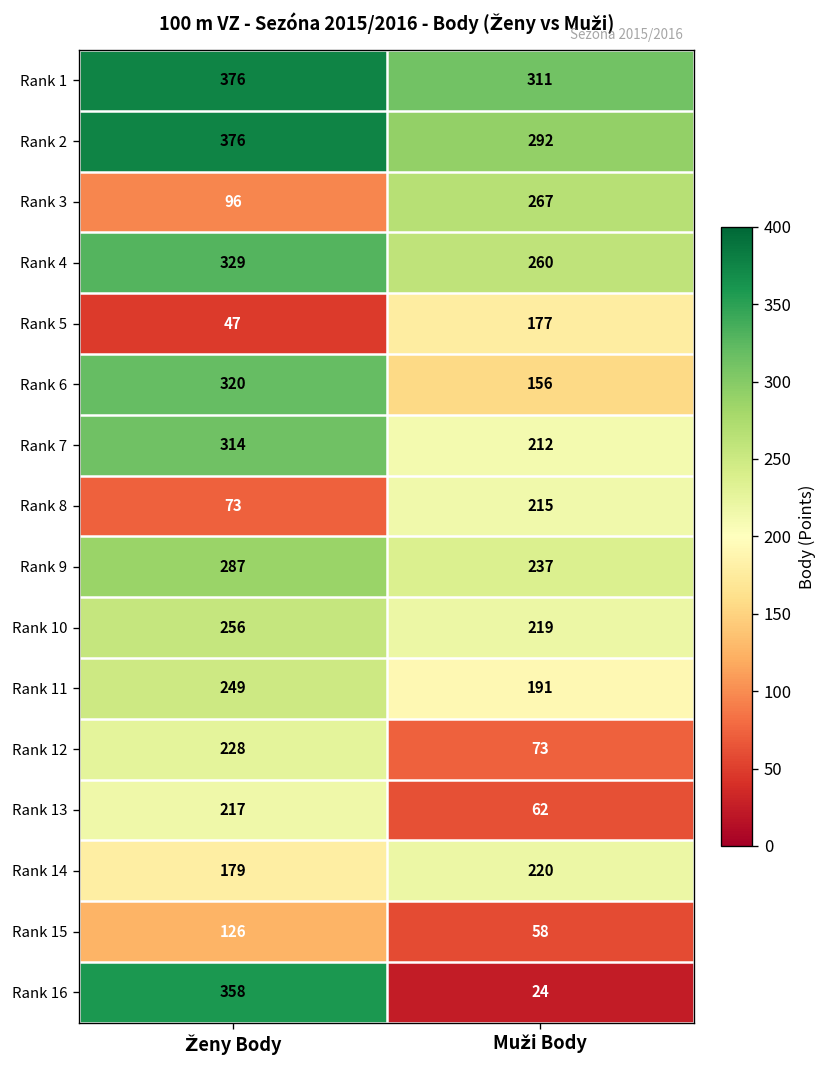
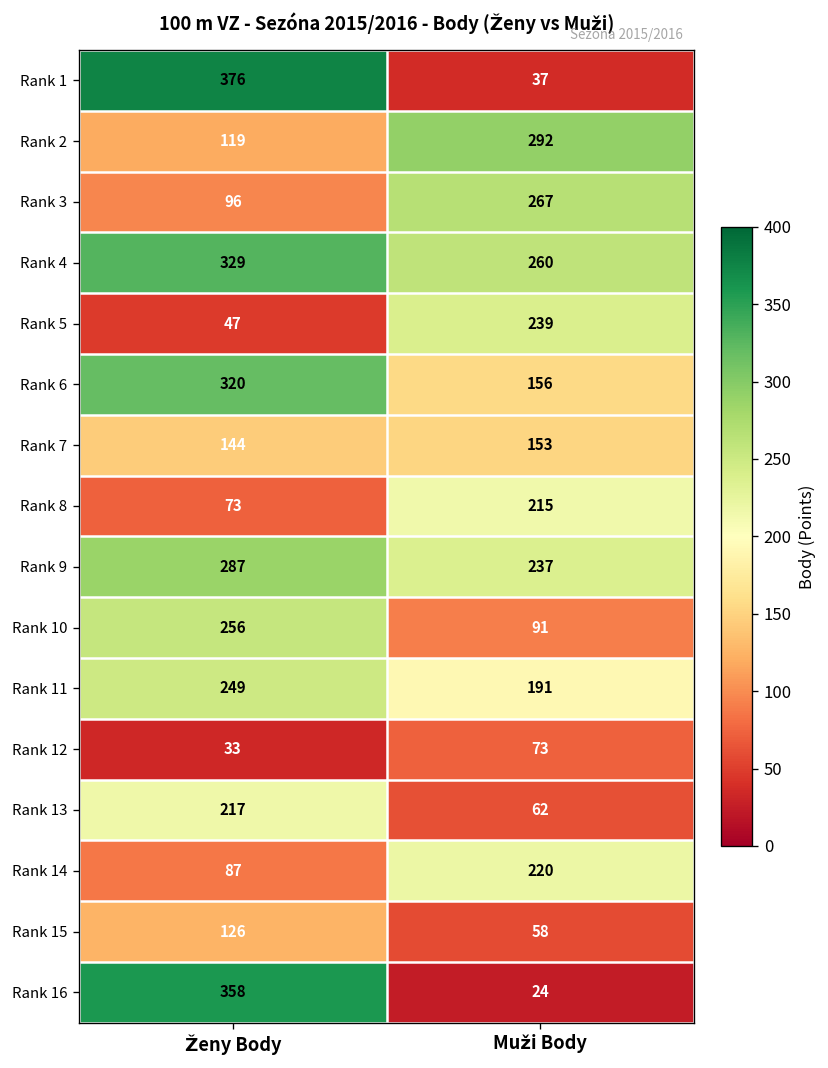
Rank 1, Muži Body: 311 -> 37
Rank 2, Ženy Body: 376 -> 119
Rank 5, Muži Body: 177 -> 239
Rank 7, Ženy Body: 314 -> 144
Rank 7, Muži Body: 212 -> 153
Rank 10, Muži Body: 219 -> 91
Rank 12, Ženy Body: 228 -> 33
Rank 14, Ženy Body: 179 -> 87
